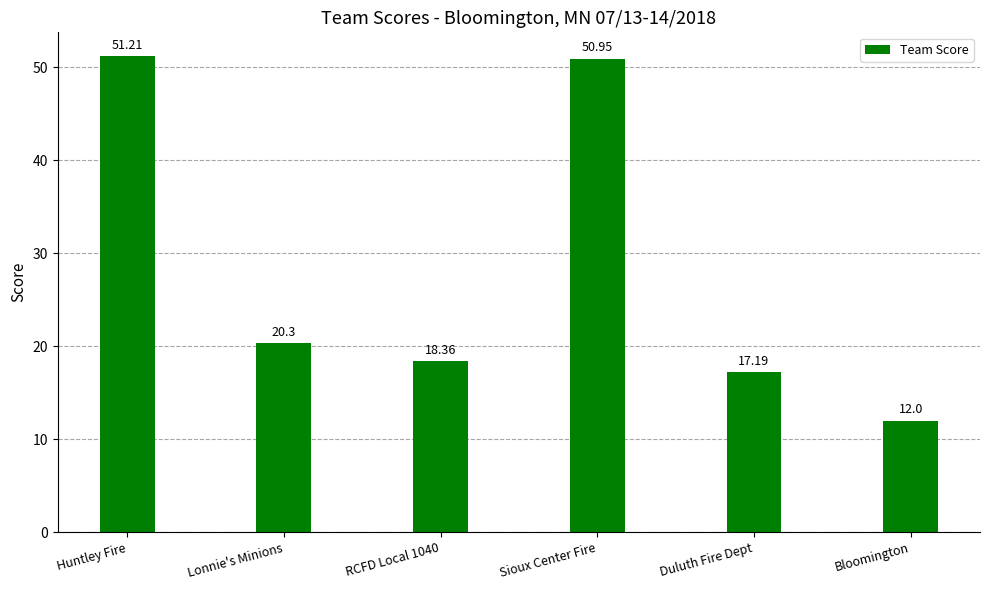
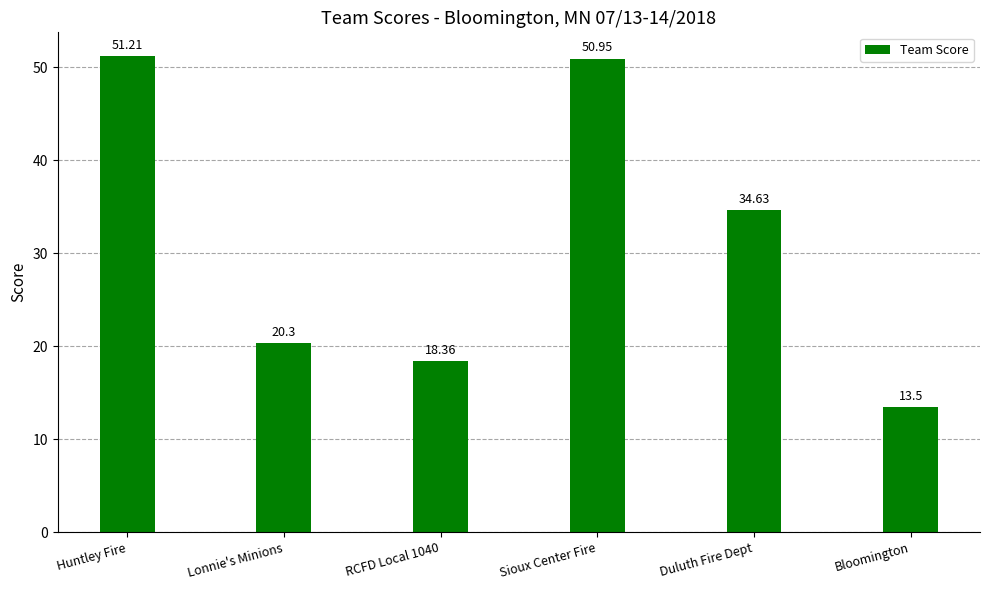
Duluth Fire Dept: 17.19 -> 34.63
Bloomington: 12.0 -> 13.5
